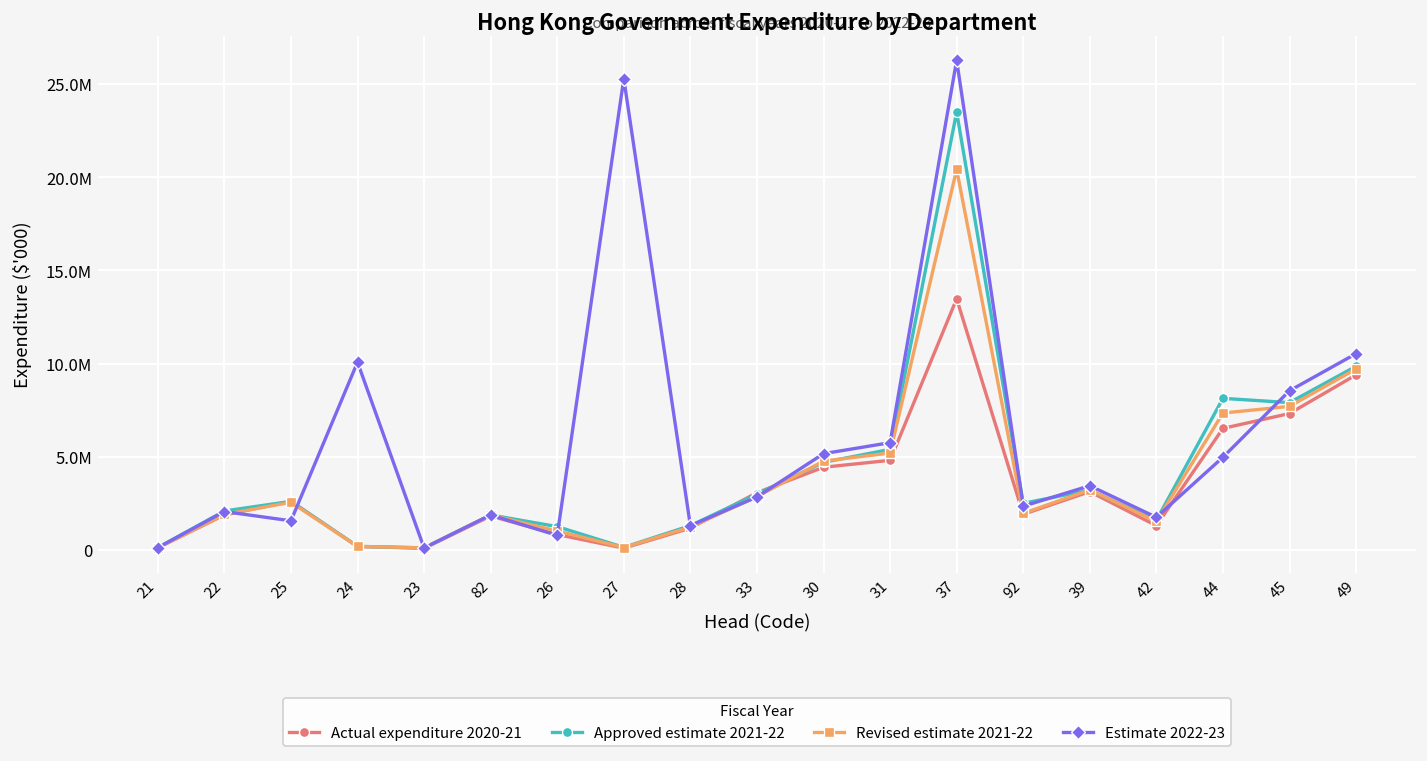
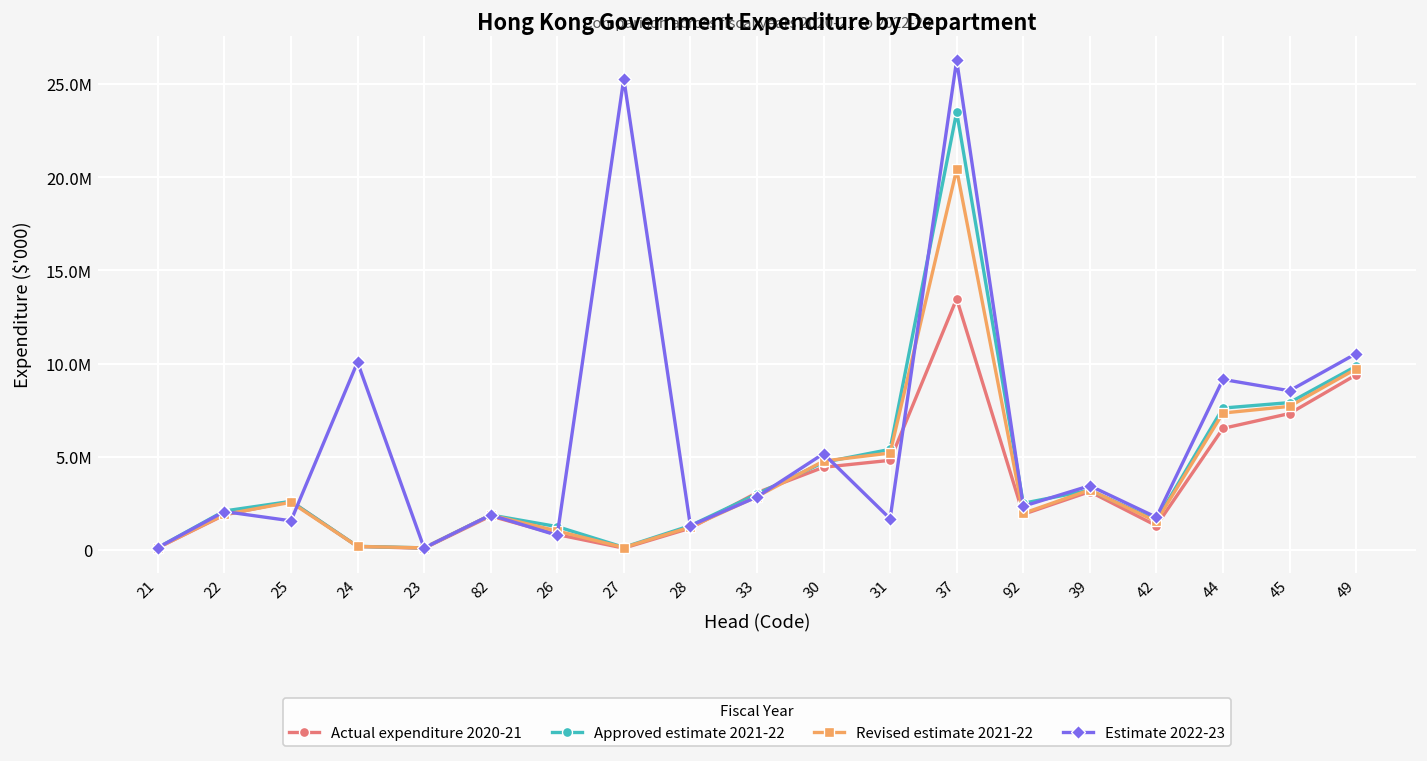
Estimate 2022-23, 31: 5800000 -> 1700000
Approved estimate 2021-22, 44: 8100000 -> 7600000
Estimate 2022-23, 44: 5000000 -> 9200000
